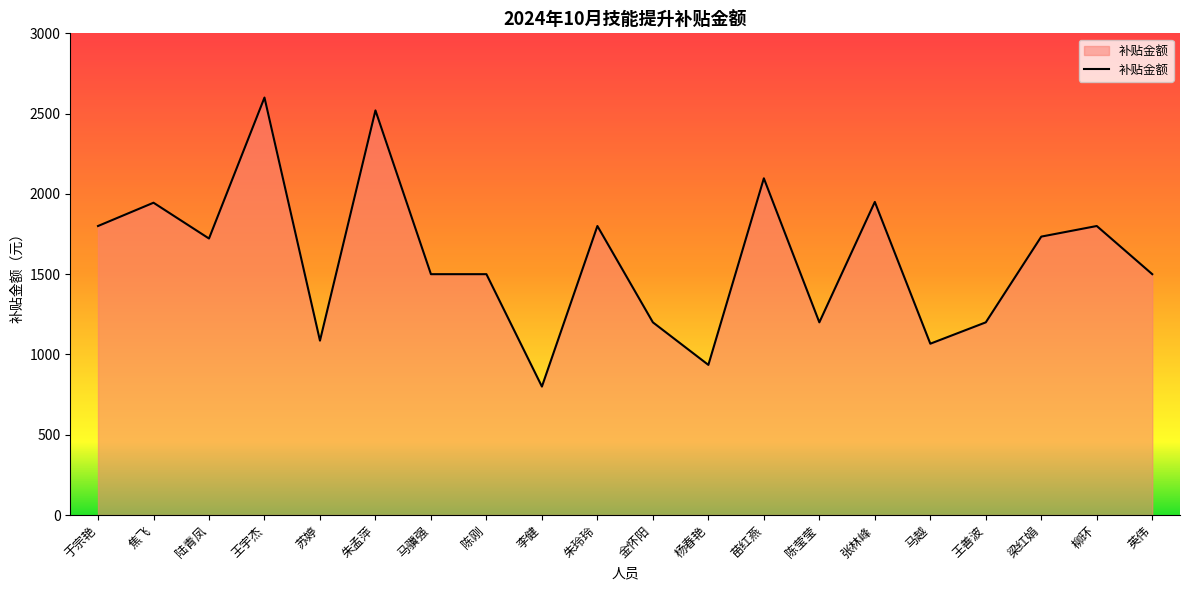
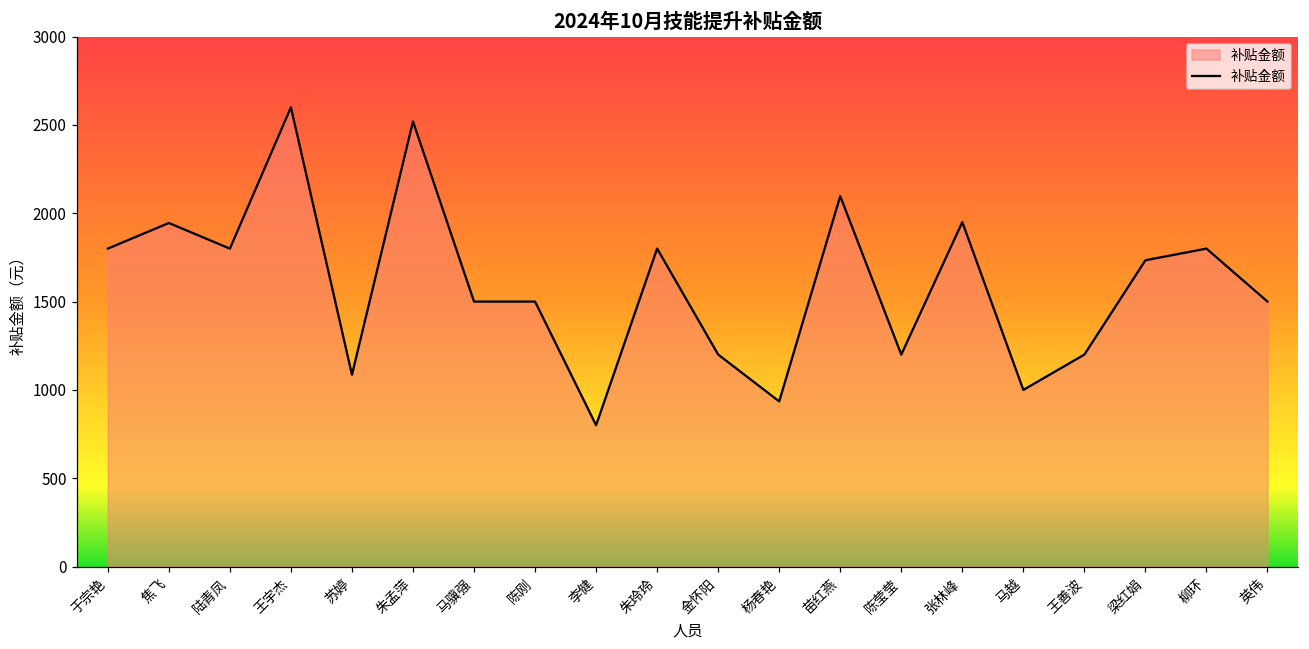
陆青凤: 1720 -> 1800
马越: 1070 -> 1000
